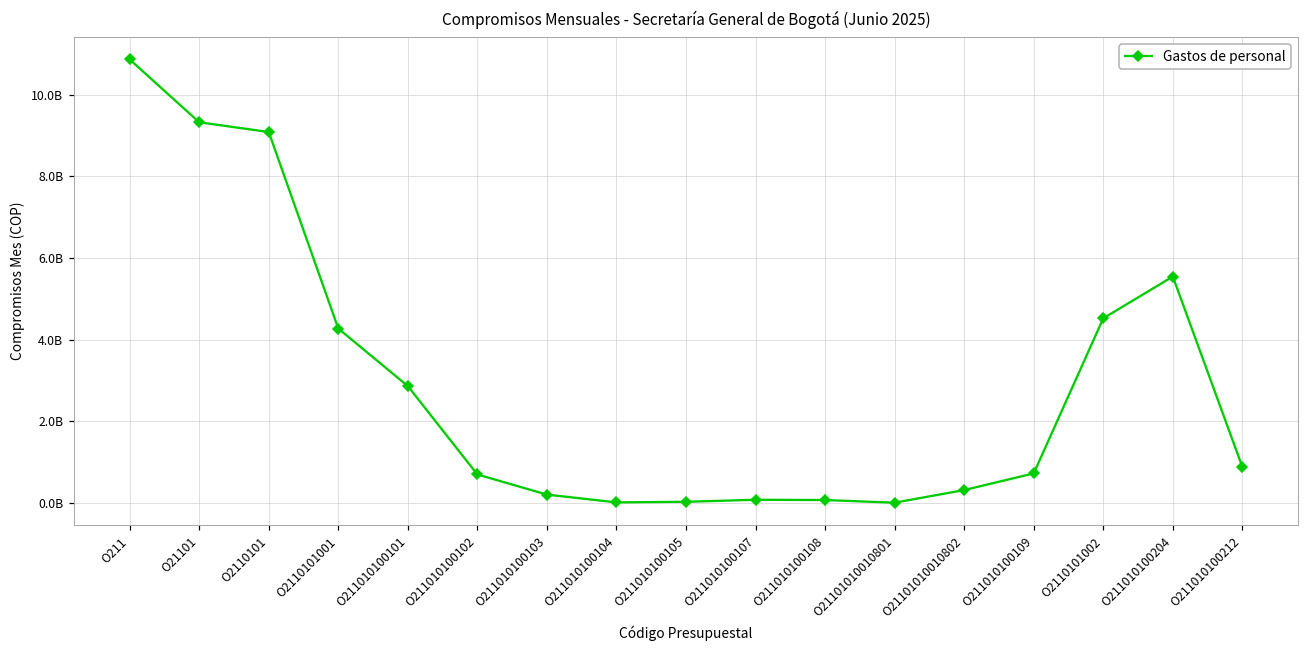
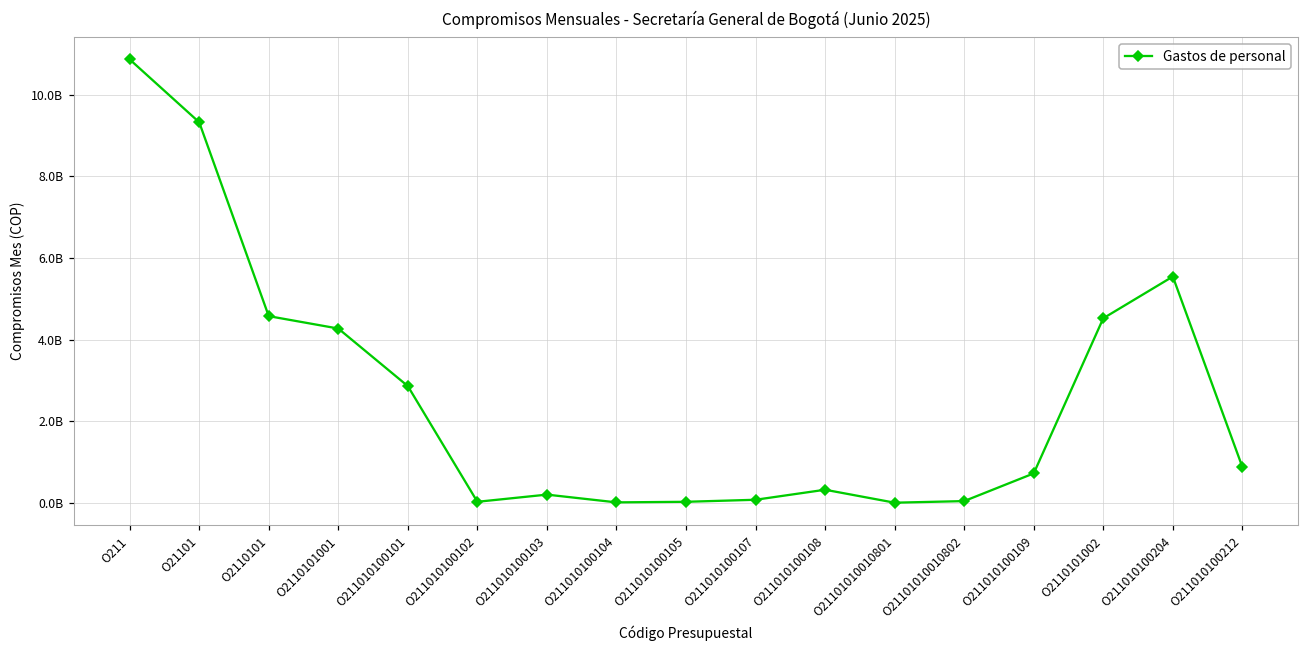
O2110101: 9100000000 -> 4600000000
O211010100102: 700000000 -> 0
O211010100108: 100000000 -> 300000000
O21101010010802: 300000000 -> 0
